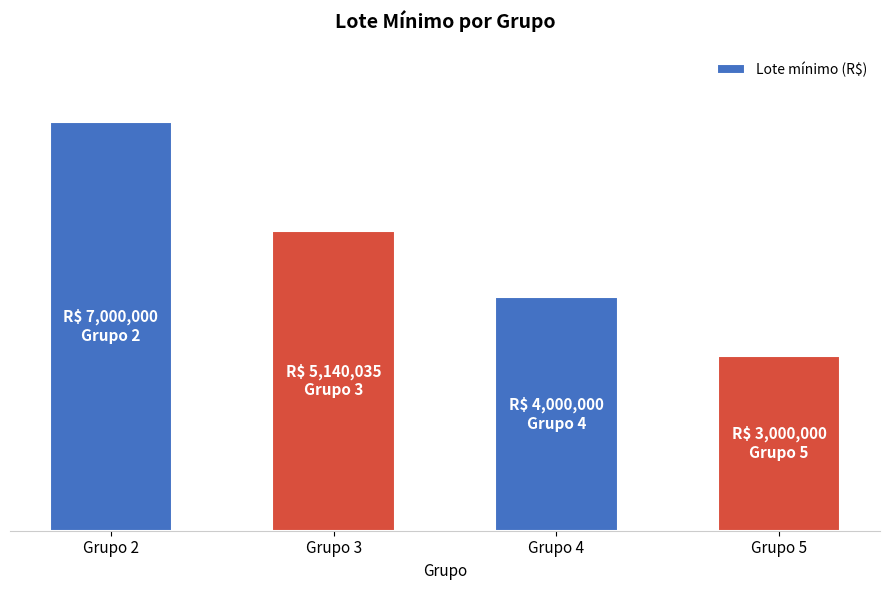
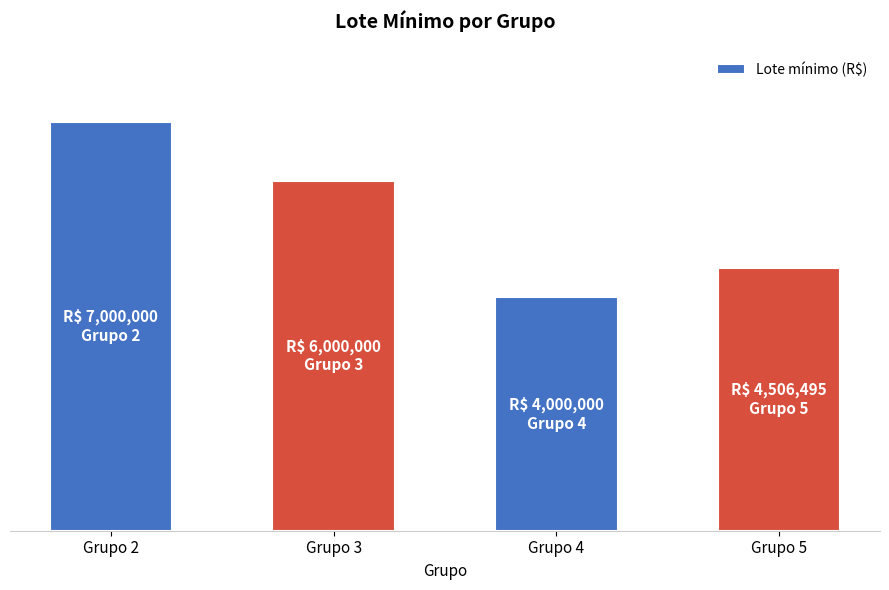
Grupo 3: 5,140,035 -> 6,000,000
Grupo 5: 3,000,000 -> 4,506,495
